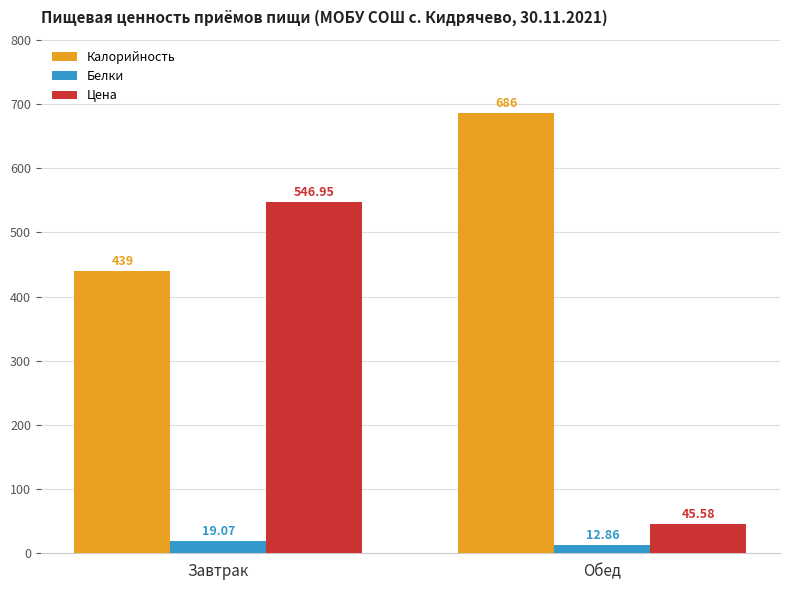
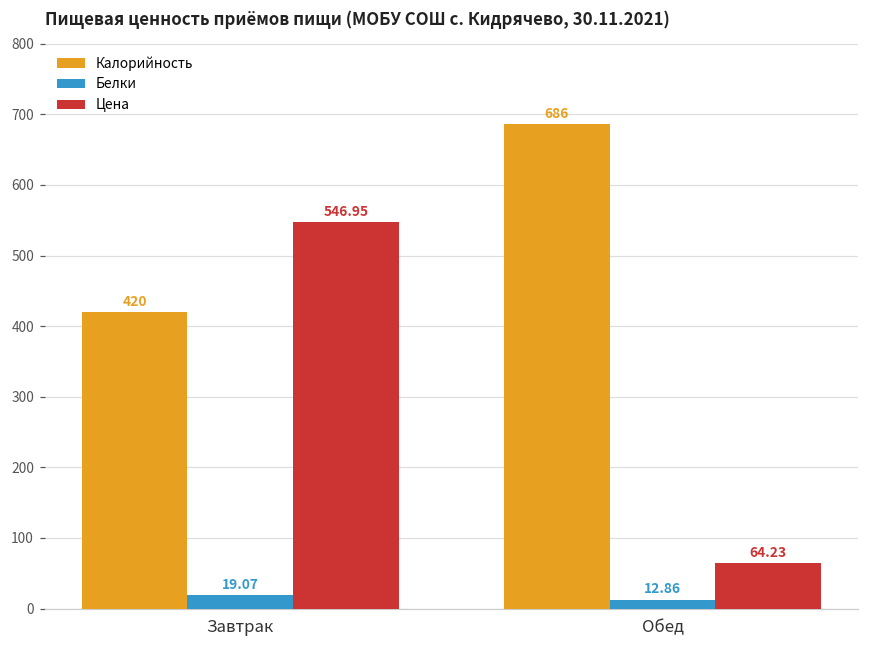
Калорийность, Завтрак: 439 -> 420
Цена, Обед: 45.58 -> 64.23
